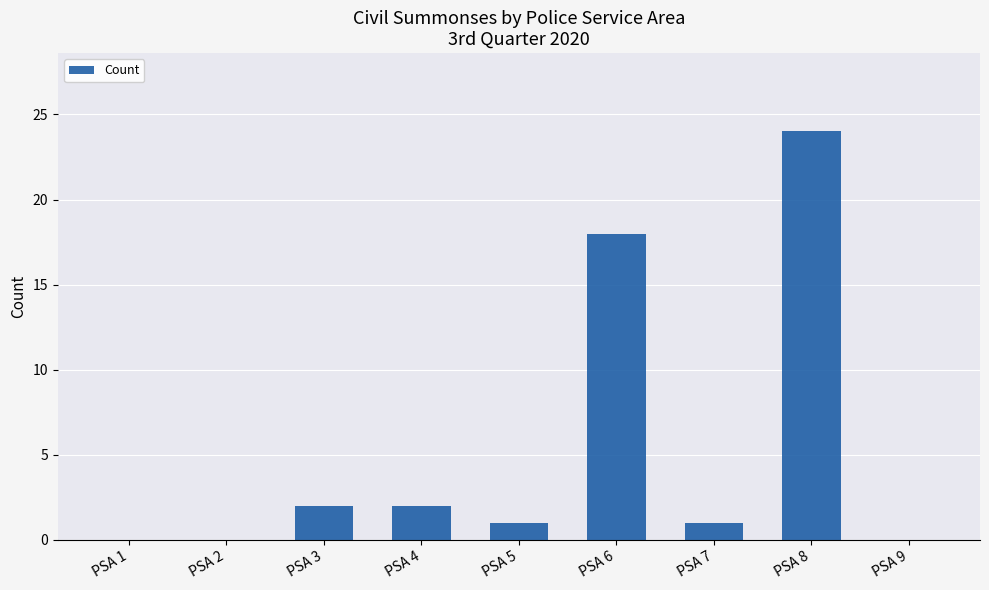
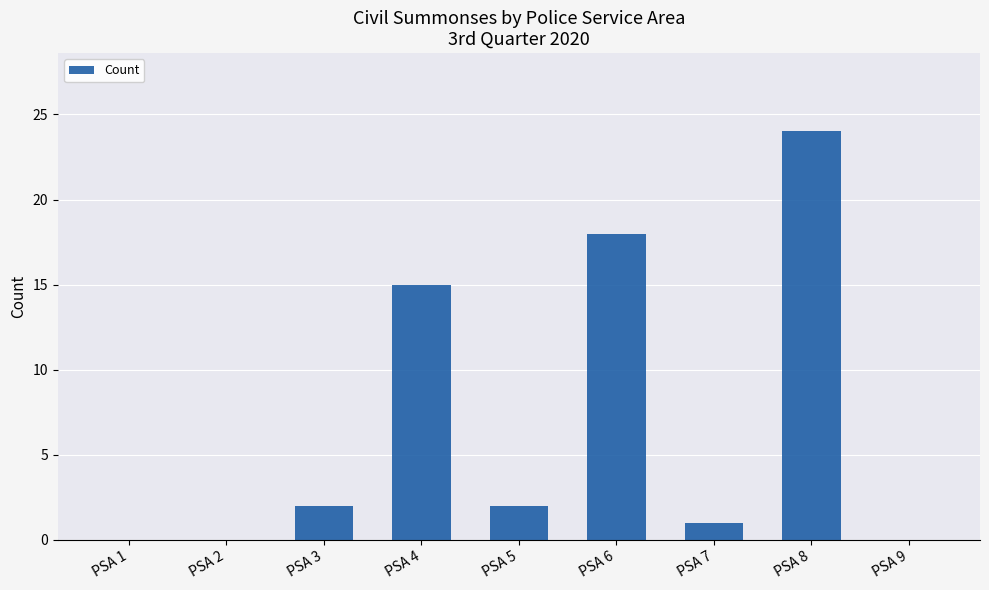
PSA 4: 2 -> 15
PSA 5: 1 -> 2
